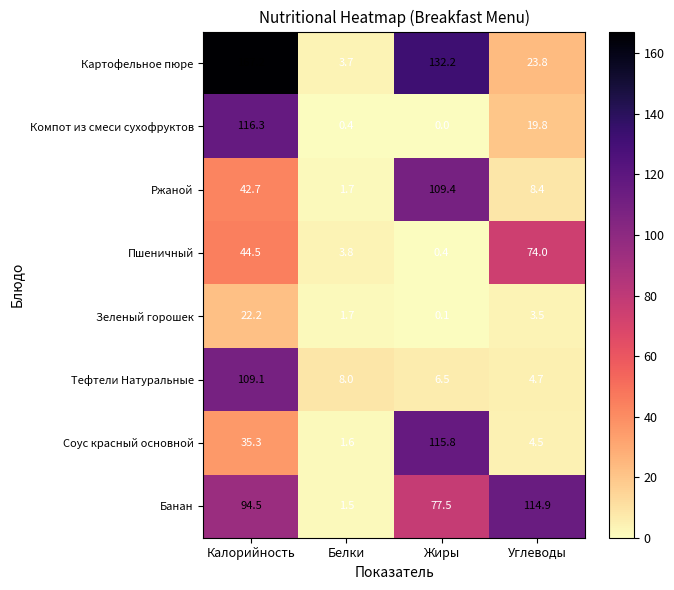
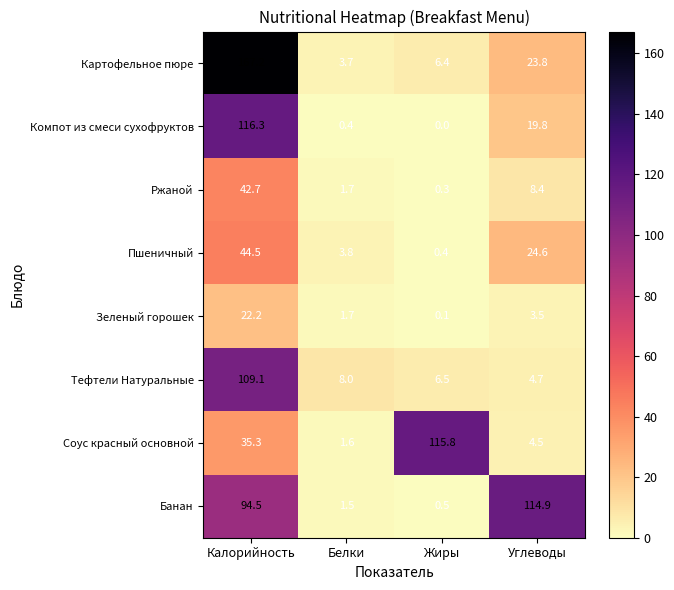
Картофельное пюре, Жиры: 132.2 -> 6.4
Ржаной, Жиры: 109.4 -> 0.3
Пшеничный, Углеводы: 74.0 -> 24.6
Банан, Жиры: 77.5 -> 0.5
